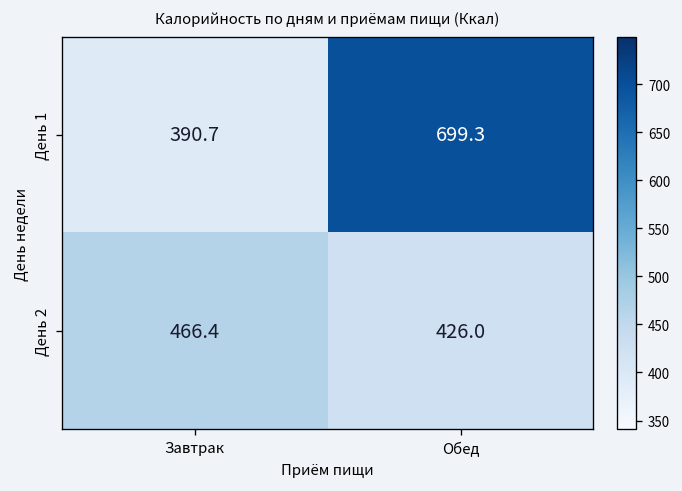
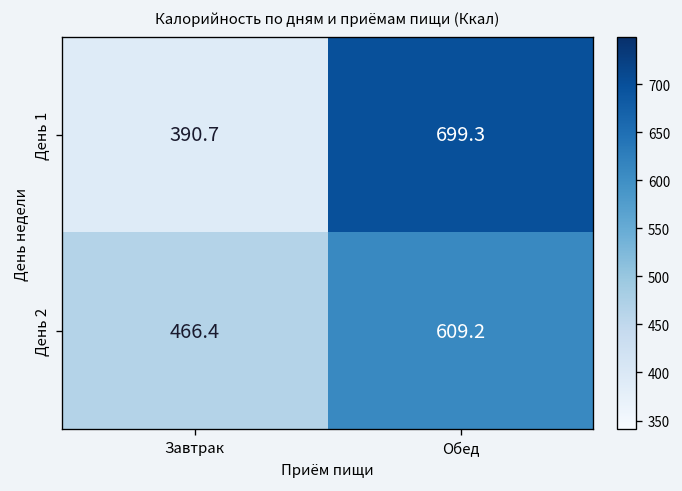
День 2, Обед: 426.0 -> 609.2
